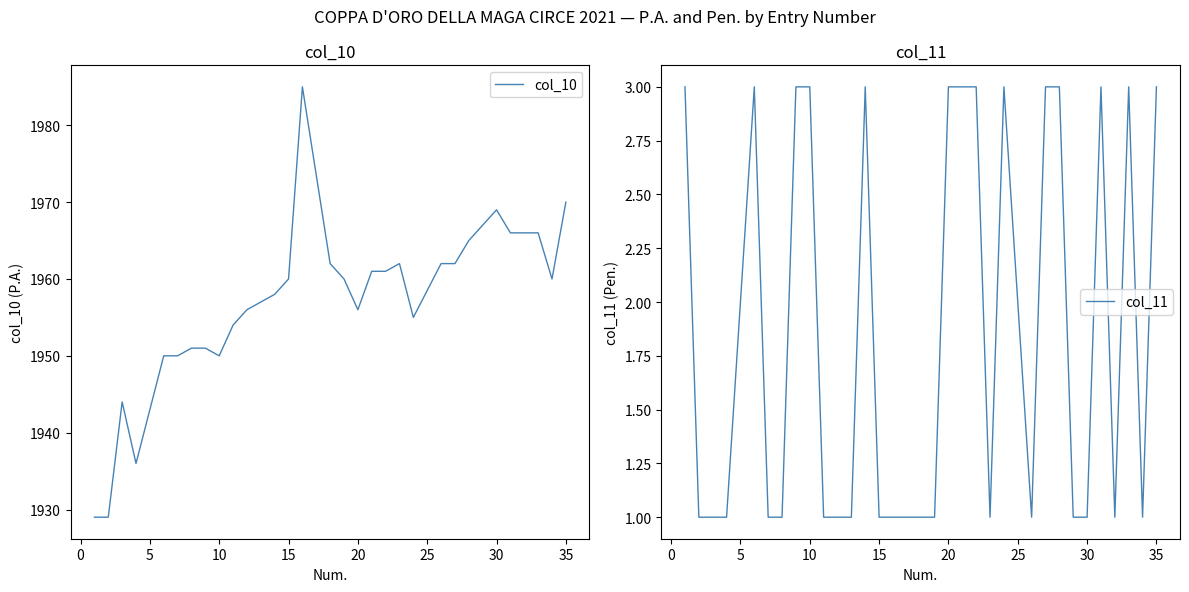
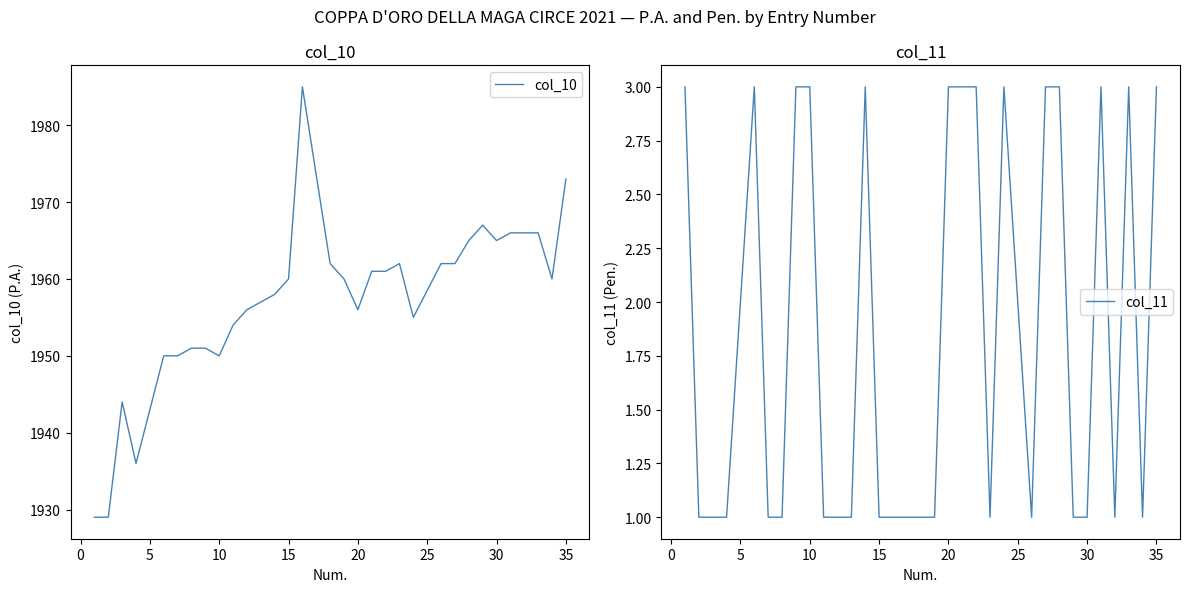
col_10, 30: 1969 -> 1965
col_10, 35: 1970 -> 1973
